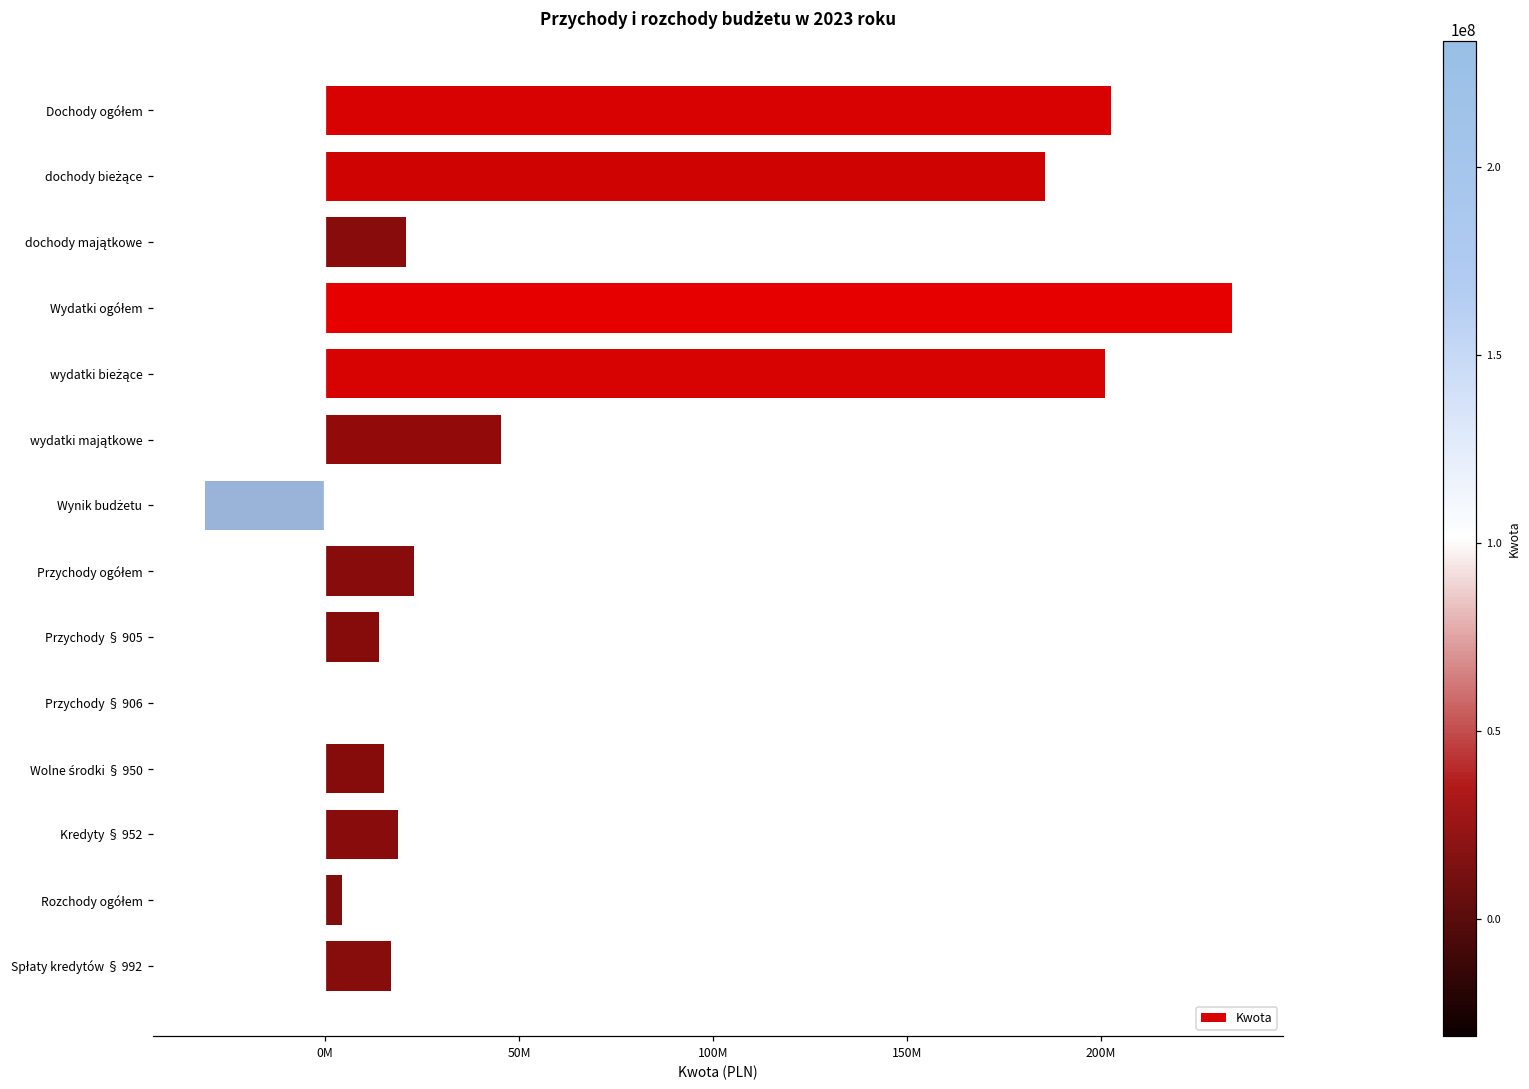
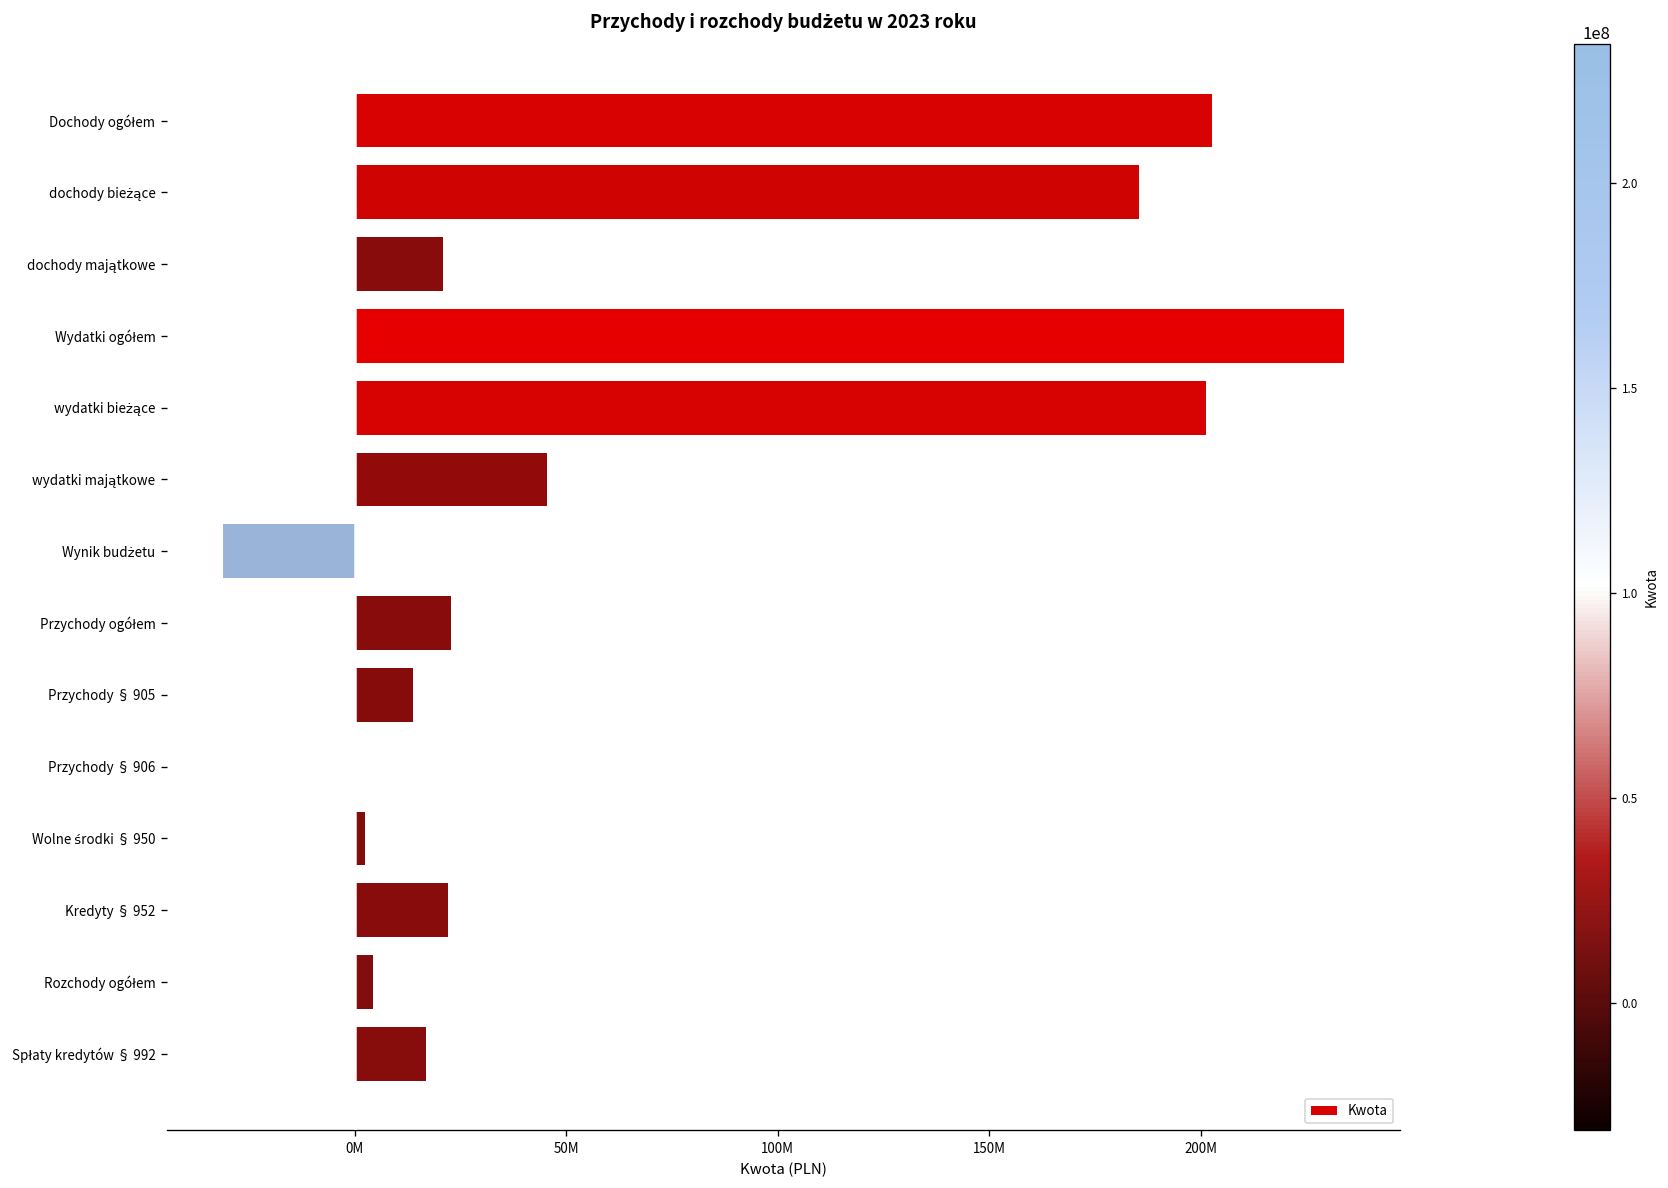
Wolne środki § 950: 15000000 -> 3000000
Kredyty § 952: 19000000 -> 22000000
